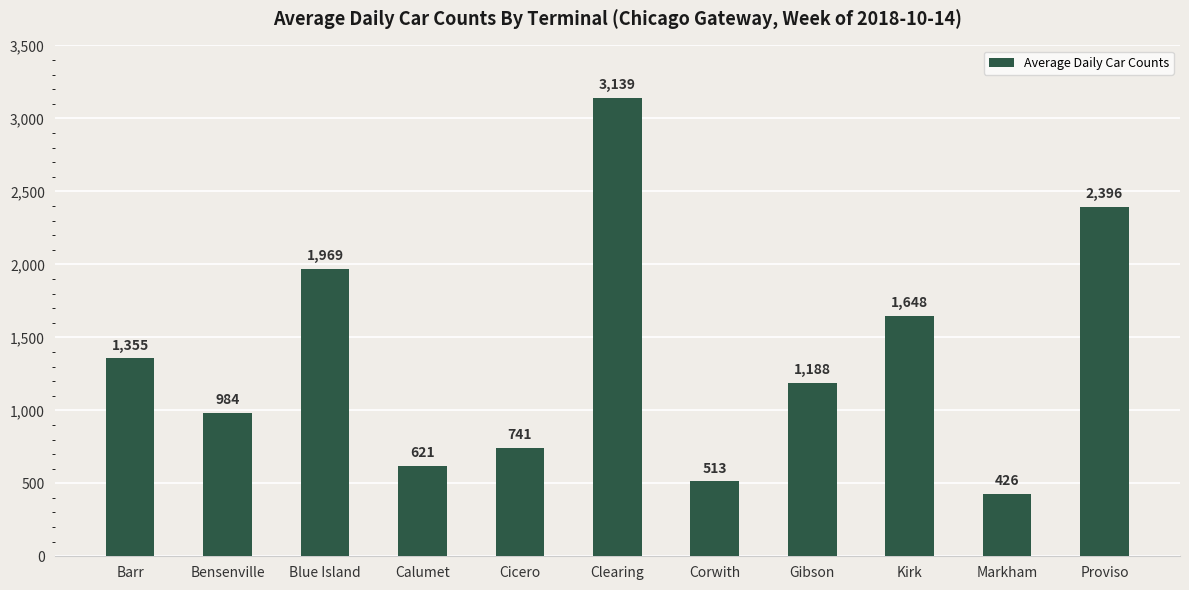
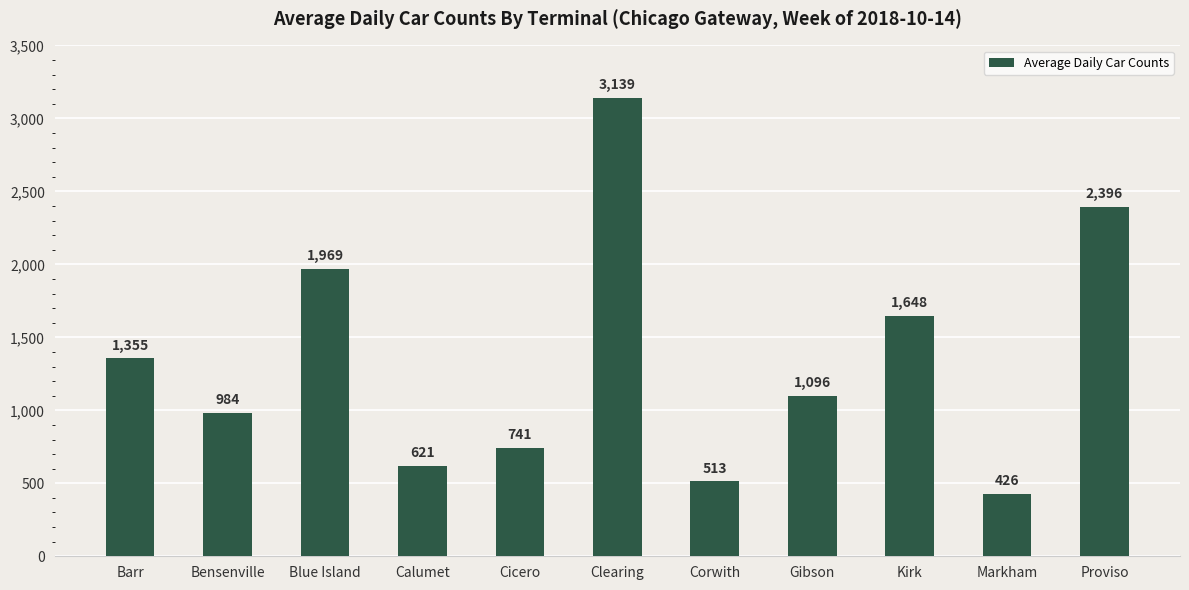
Gibson: 1,188 -> 1,096
